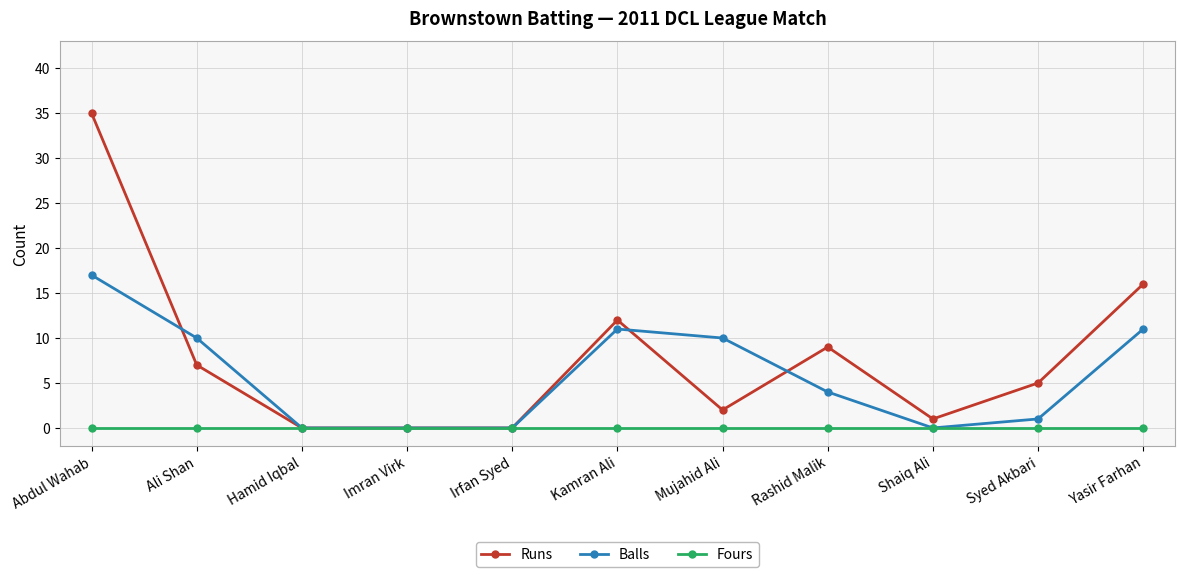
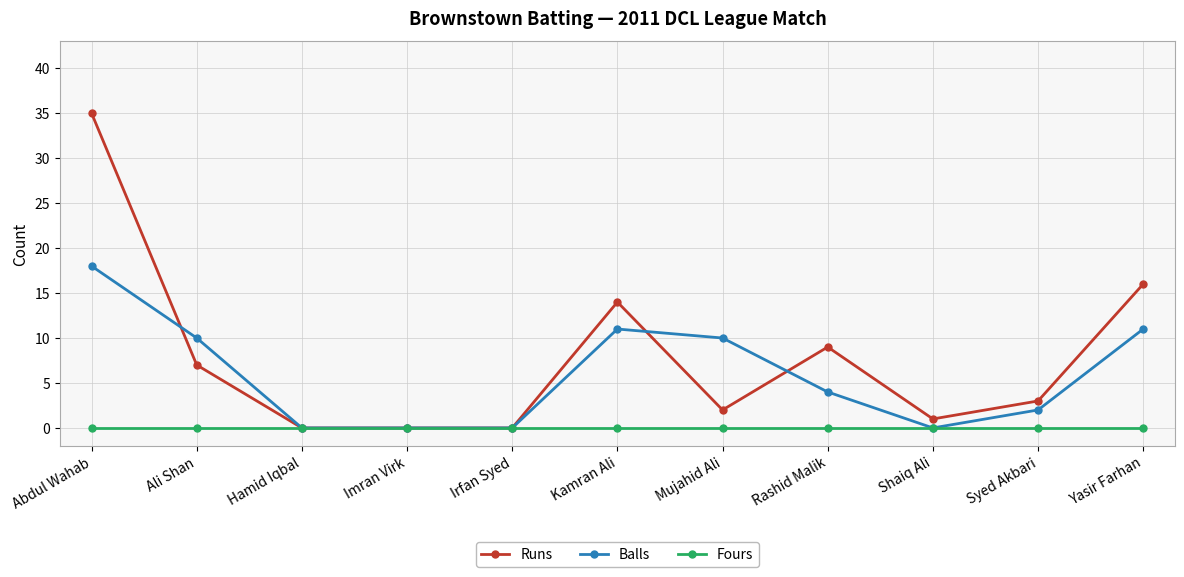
Balls, Abdul Wahab: 17 -> 18
Runs, Kamran Ali: 12 -> 14
Runs, Syed Akbari: 5 -> 3
Balls, Syed Akbari: 1 -> 2
